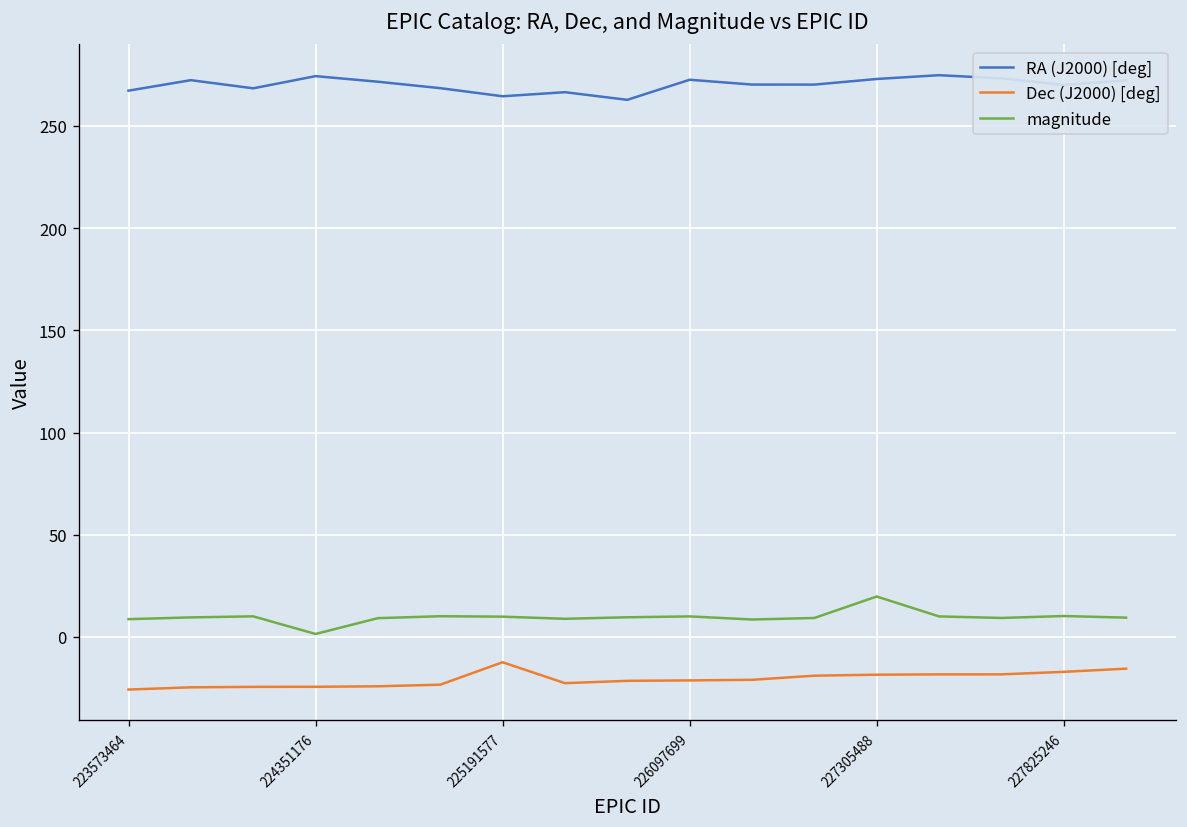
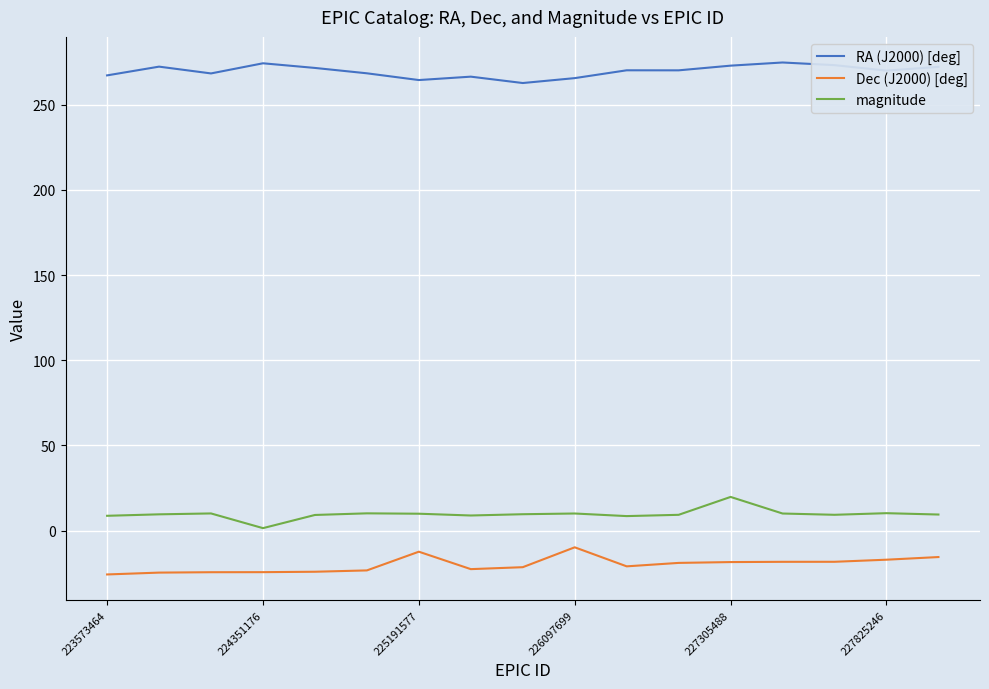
RA (J2000) [deg], 226097699: 273 -> 266
Dec (J2000) [deg], 226097699: -21 -> -10
